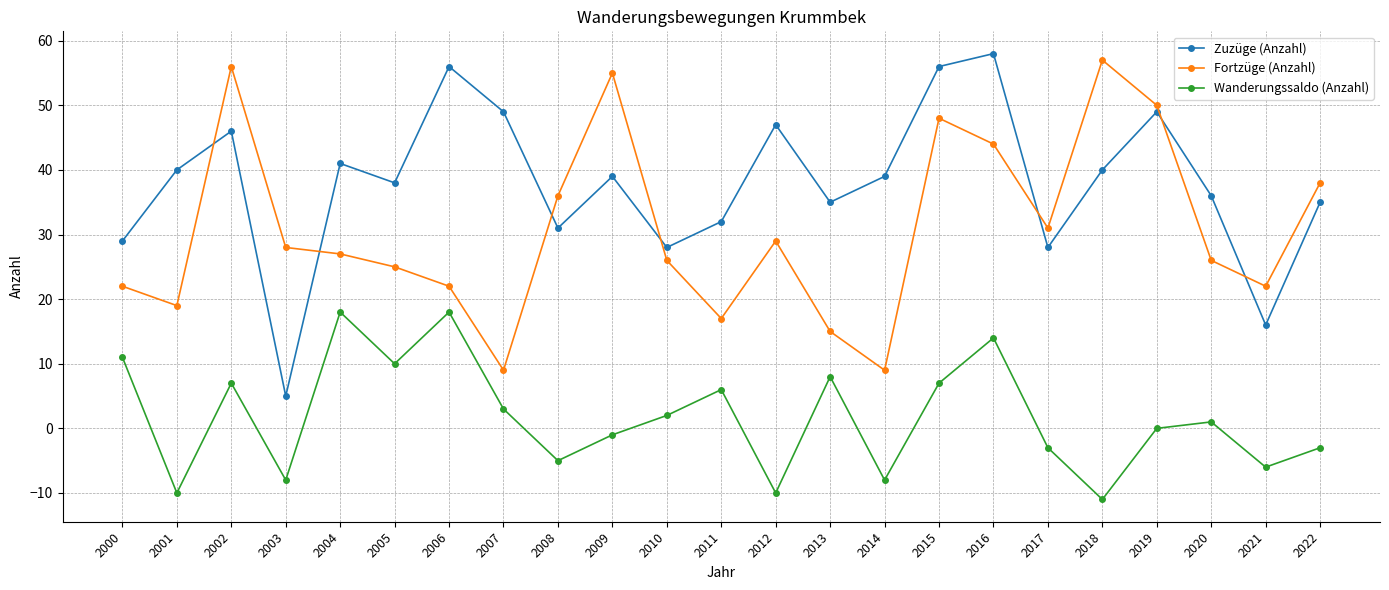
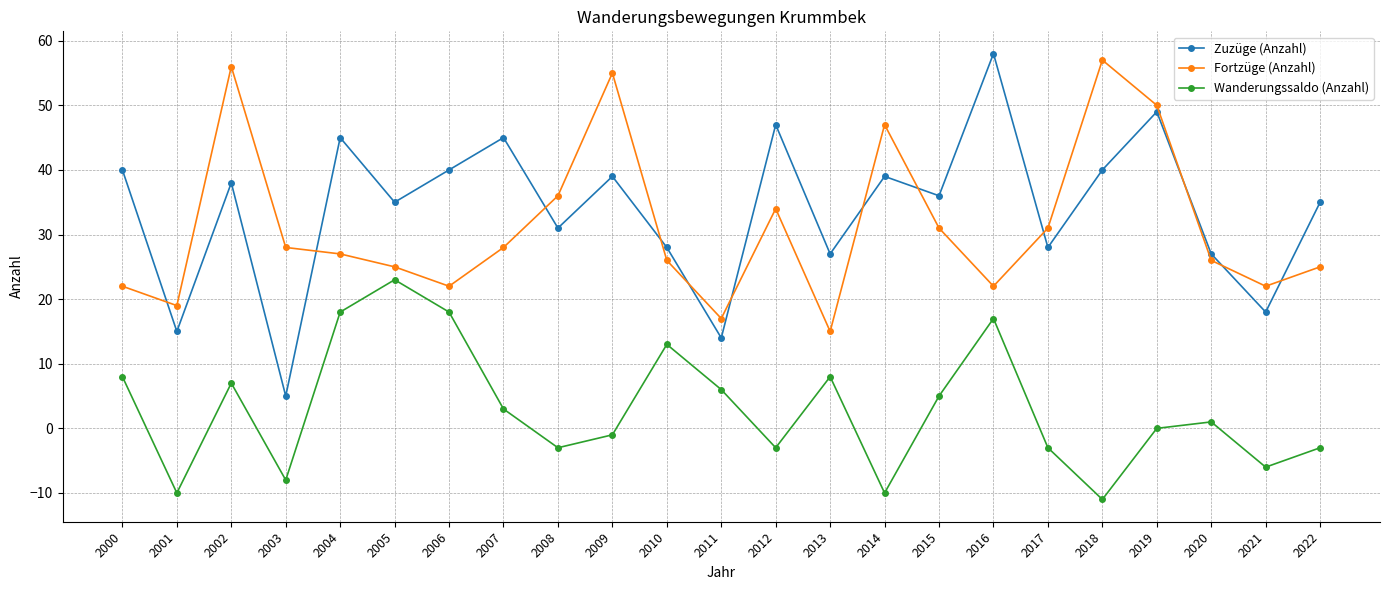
Zuzüge (Anzahl), 2000: 29 -> 40
Wanderungssaldo (Anzahl), 2000: 11 -> 8
Zuzüge (Anzahl), 2001: 40 -> 15
Zuzüge (Anzahl), 2002: 46 -> 38
Zuzüge (Anzahl), 2004: 41 -> 45
Zuzüge (Anzahl), 2005: 38 -> 35
Wanderungssaldo (Anzahl), 2005: 10 -> 23
Zuzüge (Anzahl), 2006: 56 -> 40
Zuzüge (Anzahl), 2007: 49 -> 45
Fortzüge (Anzahl), 2007: 9 -> 28
Wanderungssaldo (Anzahl), 2008: -5 -> -3
Wanderungssaldo (Anzahl), 2010: 2 -> 13
Zuzüge (Anzahl), 2011: 32 -> 14
Fortzüge (Anzahl), 2012: 29 -> 34
Wanderungssaldo (Anzahl), 2012: -10 -> -3
Zuzüge (Anzahl), 2013: 35 -> 27
Fortzüge (Anzahl), 2014: 9 -> 47
Wanderungssaldo (Anzahl), 2014: -8 -> -10
Zuzüge (Anzahl), 2015: 56 -> 36
Fortzüge (Anzahl), 2015: 48 -> 31
Wanderungssaldo (Anzahl), 2015: 7 -> 5
Fortzüge (Anzahl), 2016: 44 -> 22
Wanderungssaldo (Anzahl), 2016: 14 -> 17
Zuzüge (Anzahl), 2020: 36 -> 27
Zuzüge (Anzahl), 2021: 16 -> 18
Fortzüge (Anzahl), 2022: 38 -> 25
